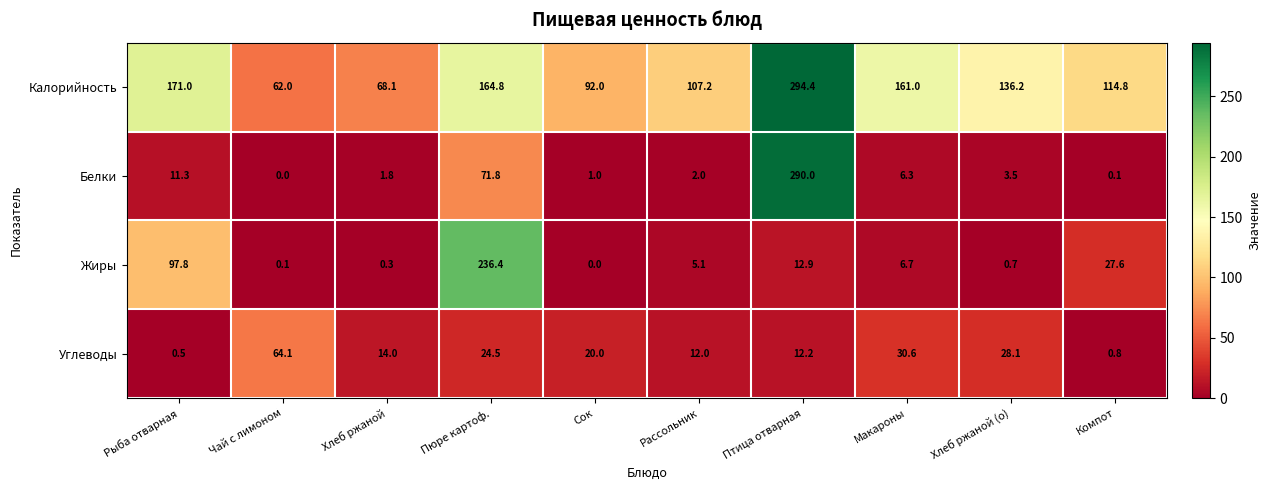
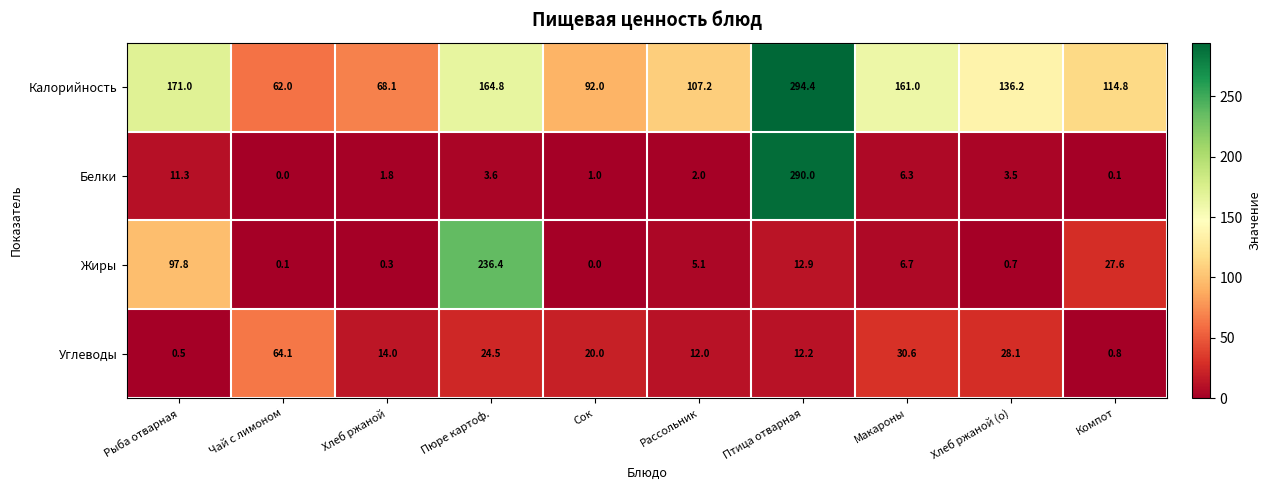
Белки, Пюре картоф.: 71.8 -> 3.6
